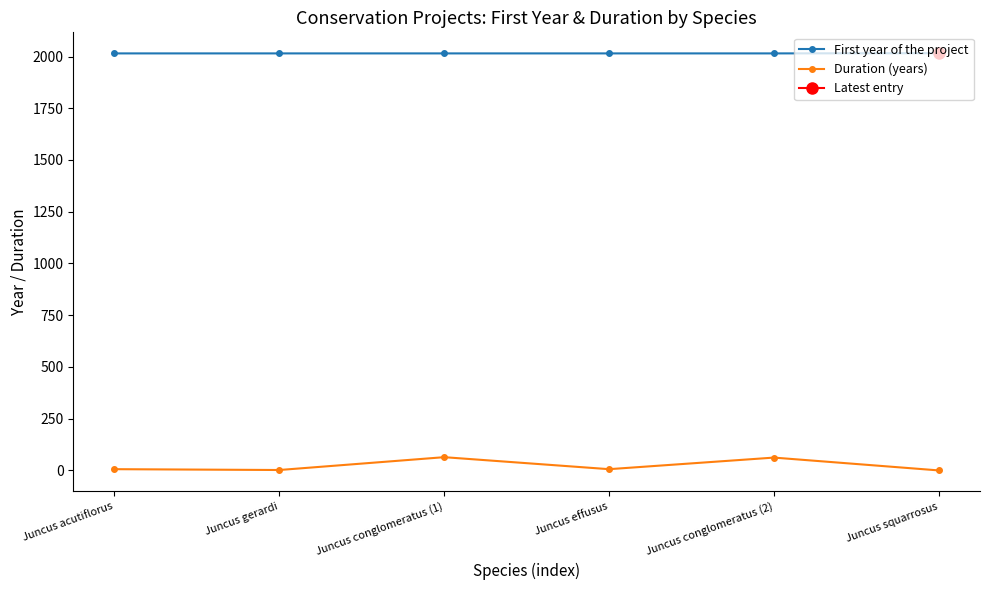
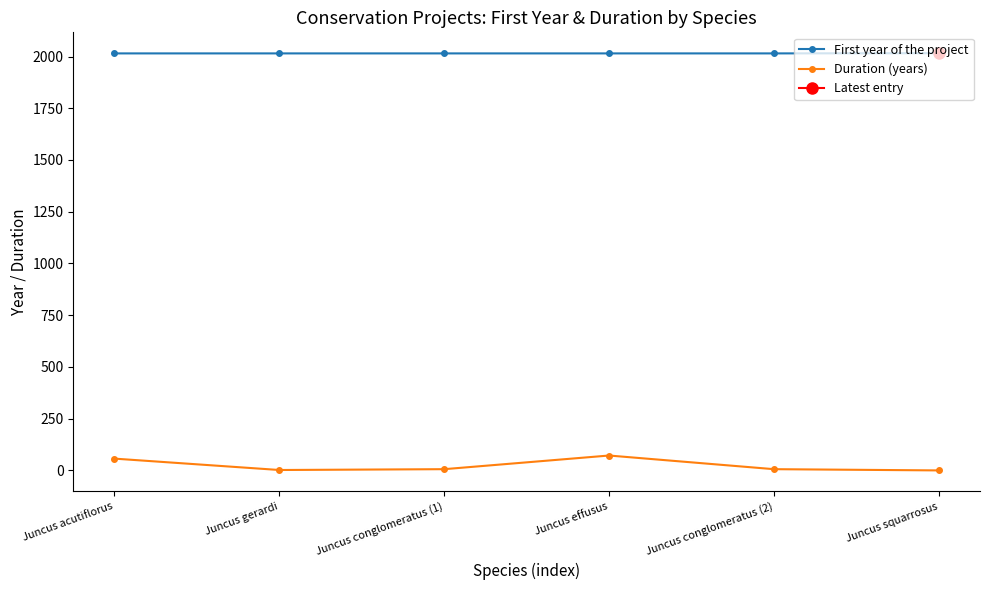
Duration (years), Juncus acutiflorus: 10 -> 60
Duration (years), Juncus conglomeratus (1): 60 -> 10
Duration (years), Juncus effusus: 10 -> 70
Duration (years), Juncus conglomeratus (2): 60 -> 10
